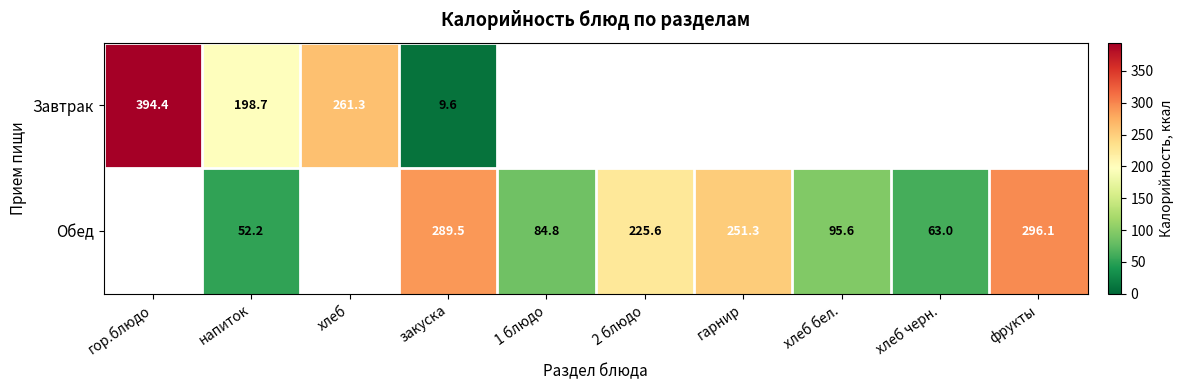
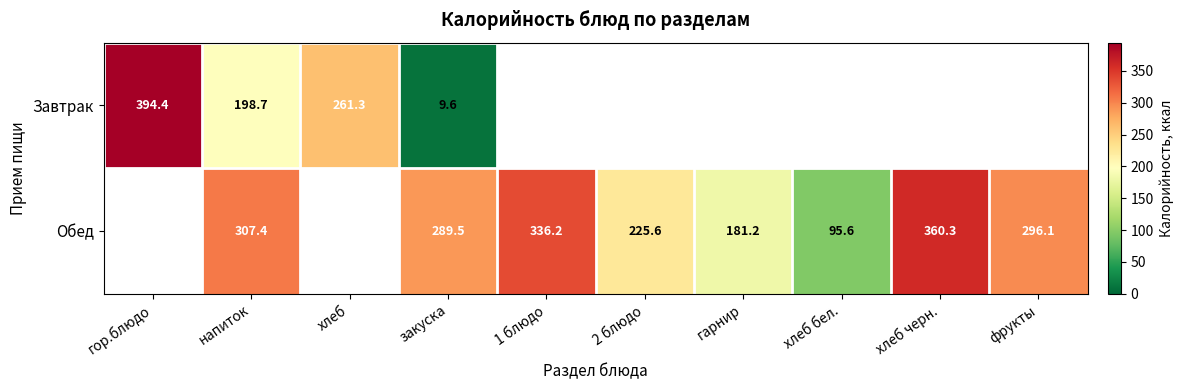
Обед, напиток: 52.2 -> 307.4
Обед, 1 блюдо: 84.8 -> 336.2
Обед, гарнир: 251.3 -> 181.2
Обед, хлеб черн.: 63.0 -> 360.3
